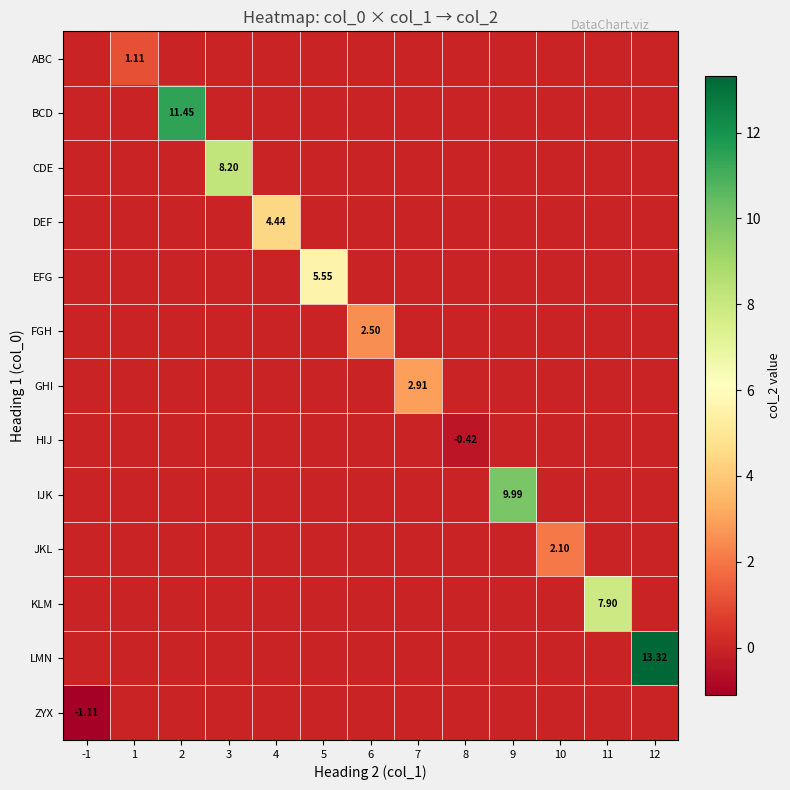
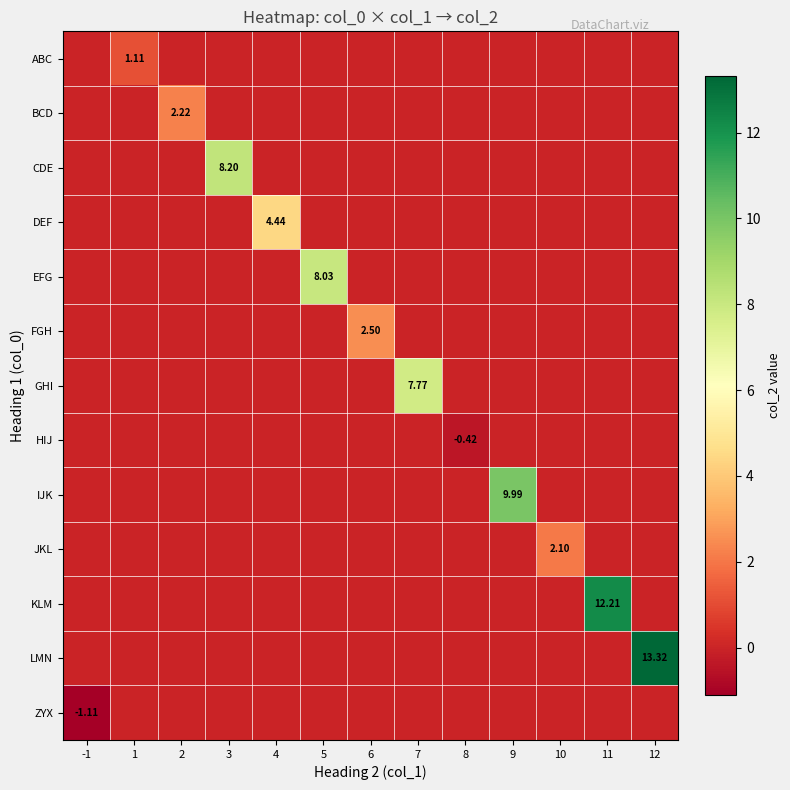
BCD, 2: 11.45 -> 2.22
EFG, 5: 5.55 -> 8.03
GHI, 7: 2.91 -> 7.77
KLM, 11: 7.90 -> 12.21
